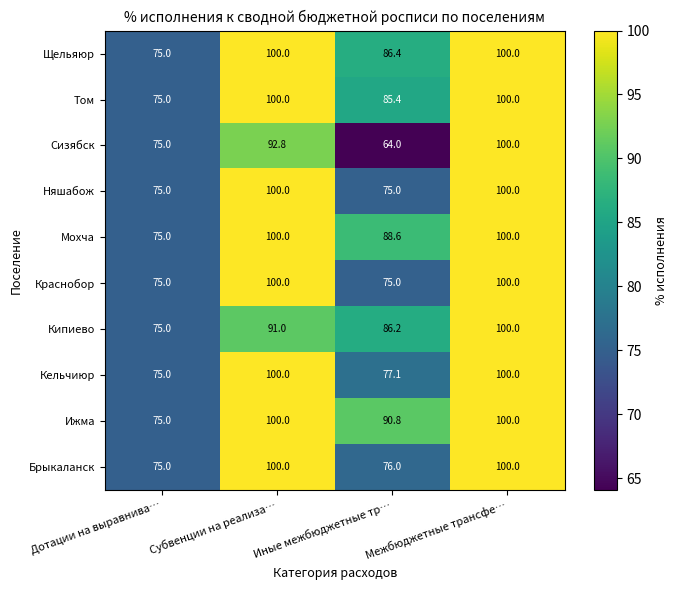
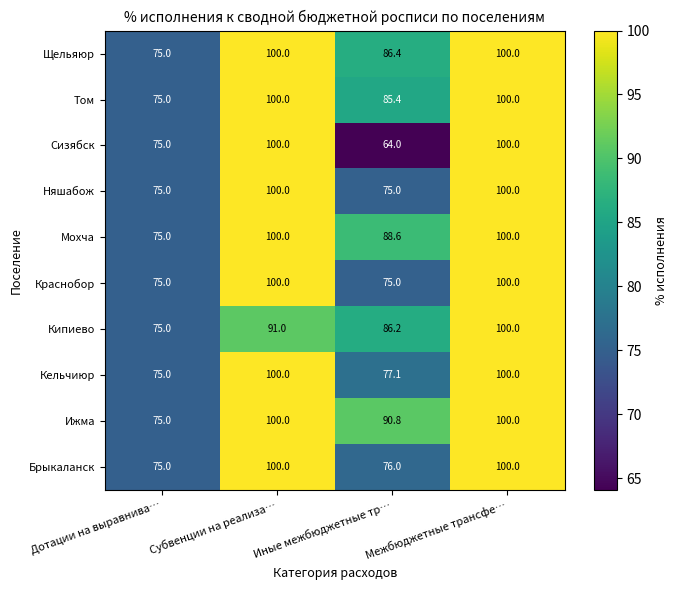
Сизябск, Субвенции на реализа…: 92.8 -> 100.0
